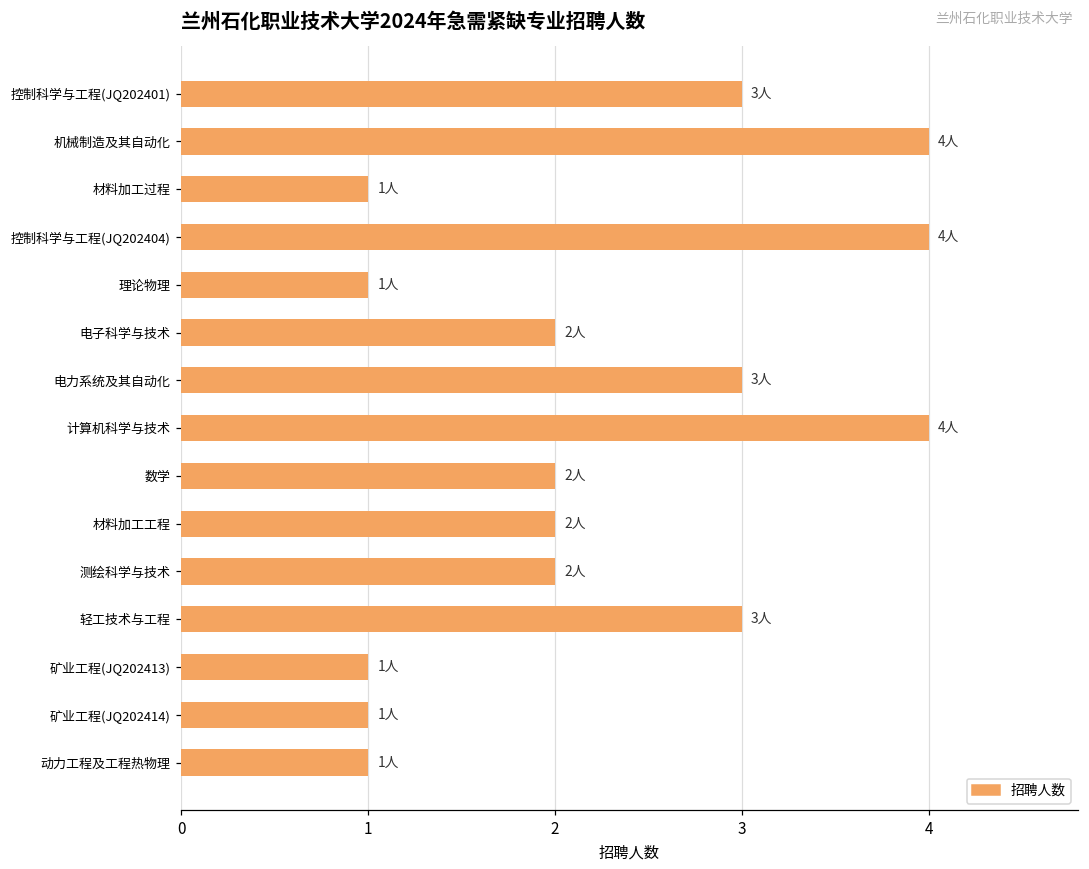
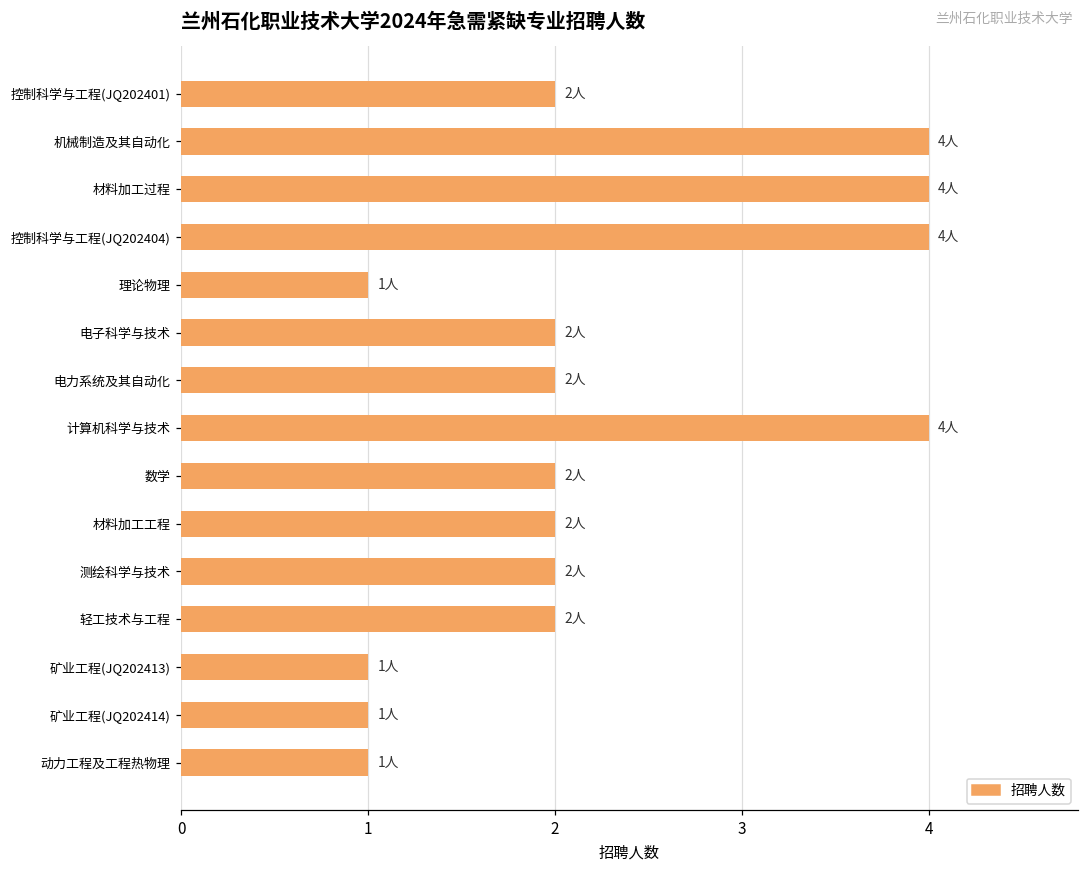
控制科学与工程(JQ202401): 3人 -> 2人
材料加工过程: 1人 -> 4人
电力系统及其自动化: 3人 -> 2人
轻工技术与工程: 3人 -> 2人
